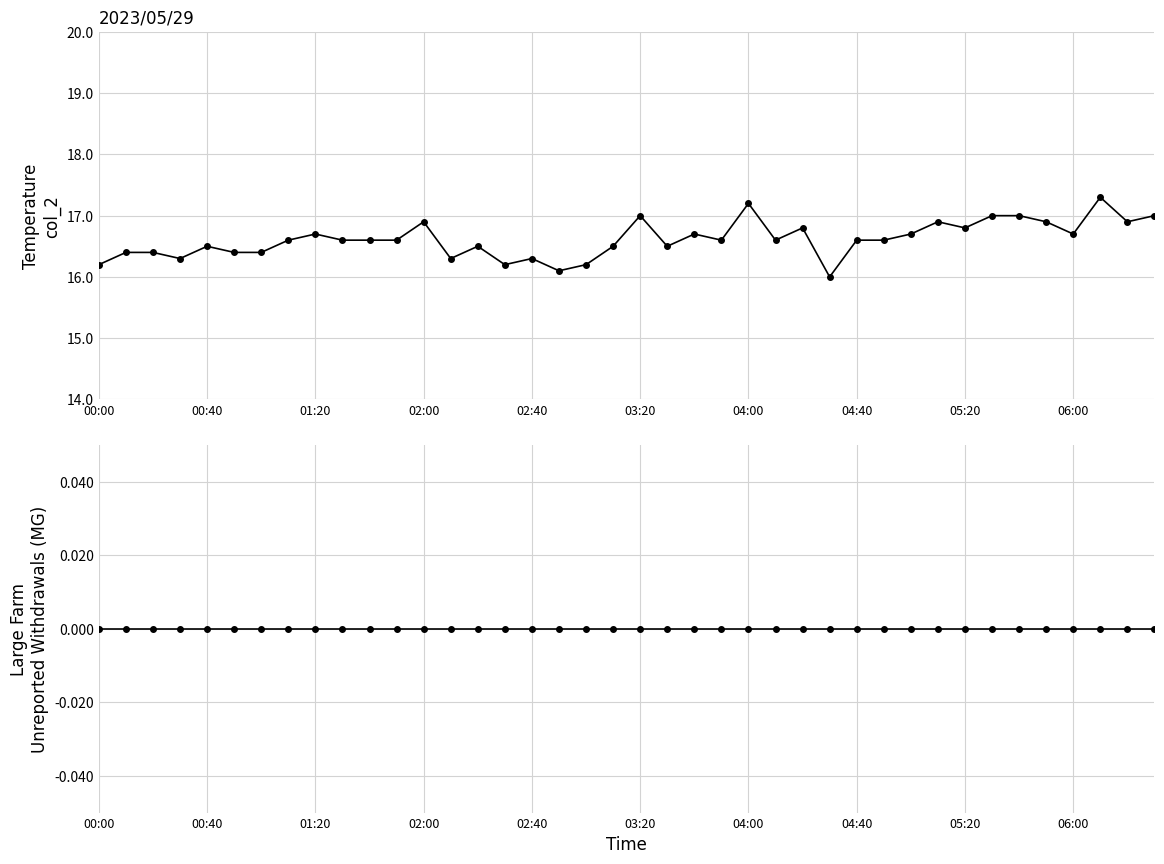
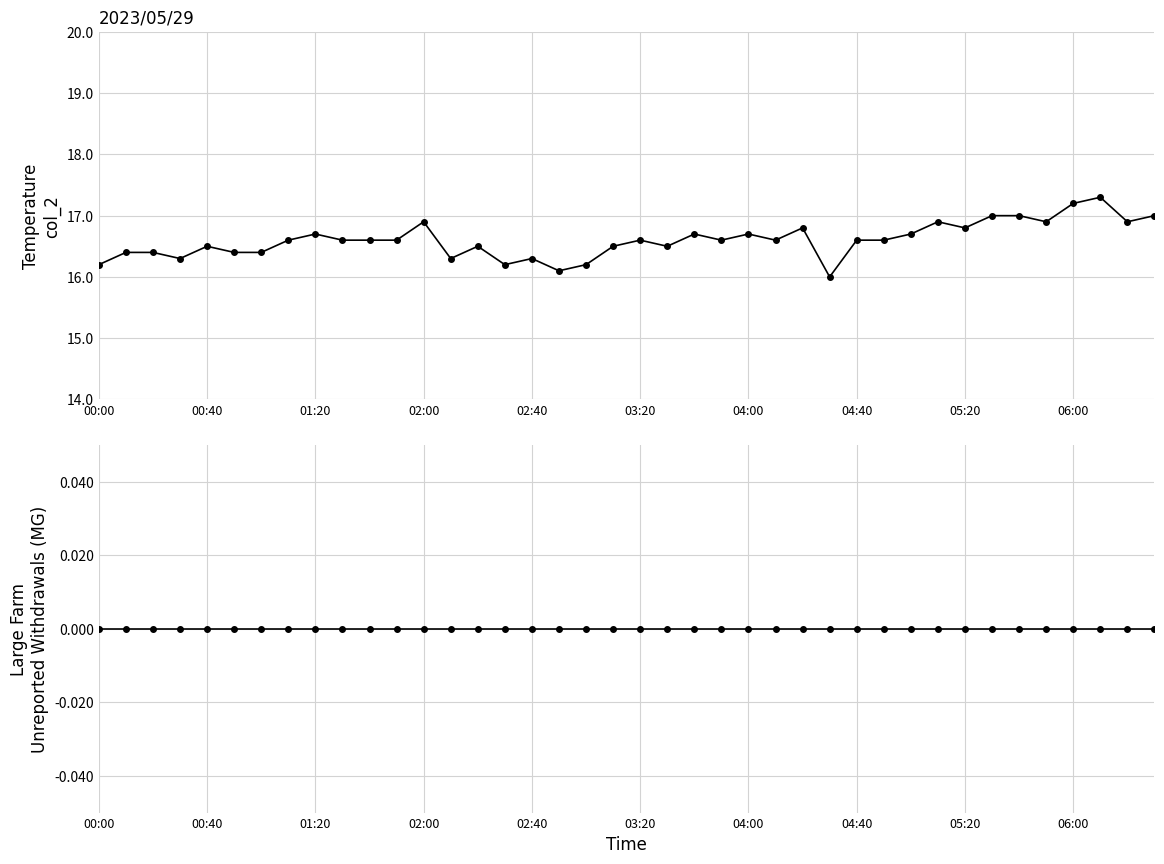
2023/05/29, 03:20: 17.0 -> 16.6
2023/05/29, 04:00: 17.2 -> 16.7
2023/05/29, 06:00: 16.7 -> 17.2
